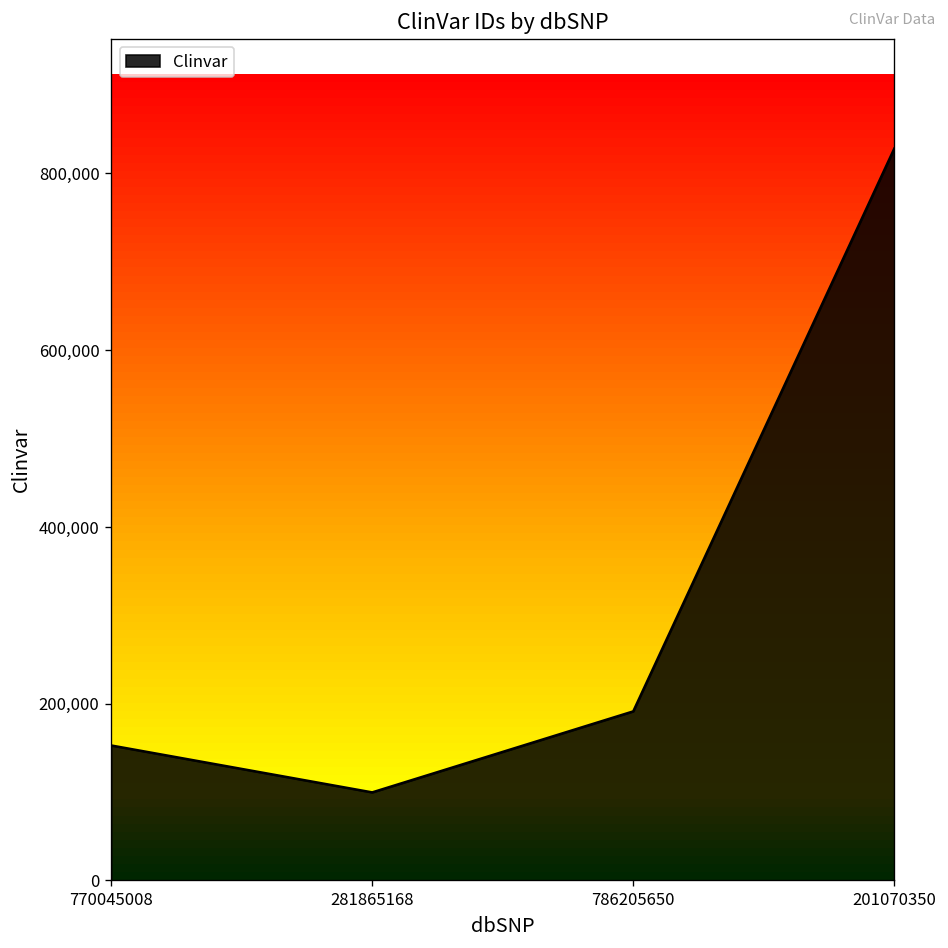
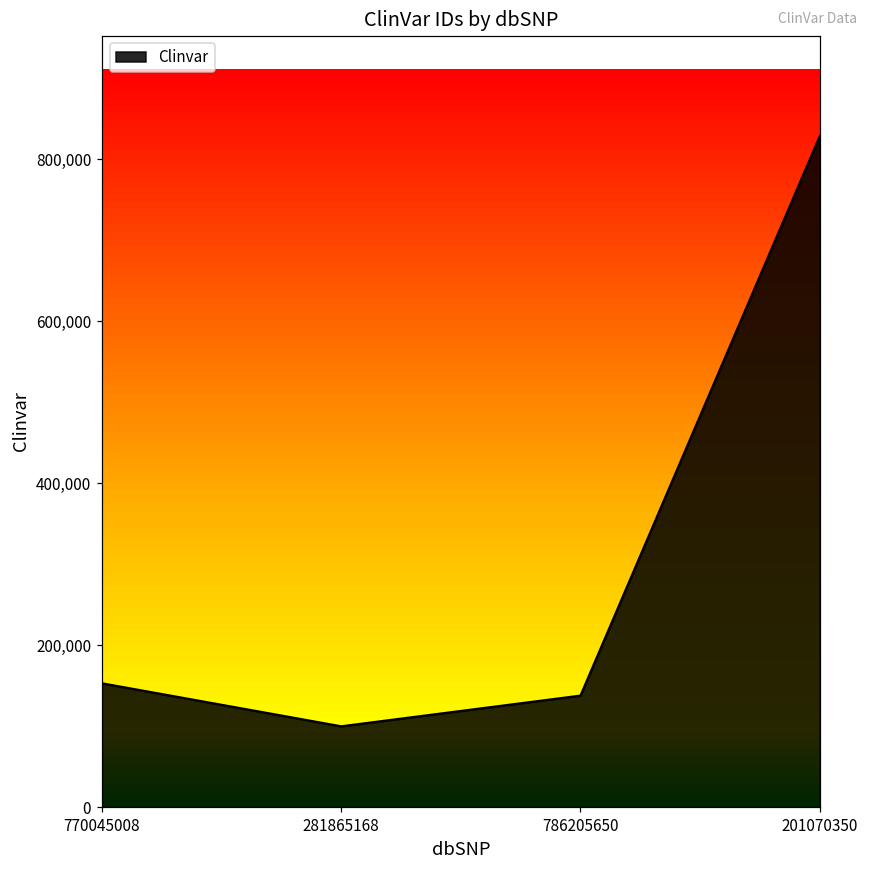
786205650: 190,000 -> 140,000
